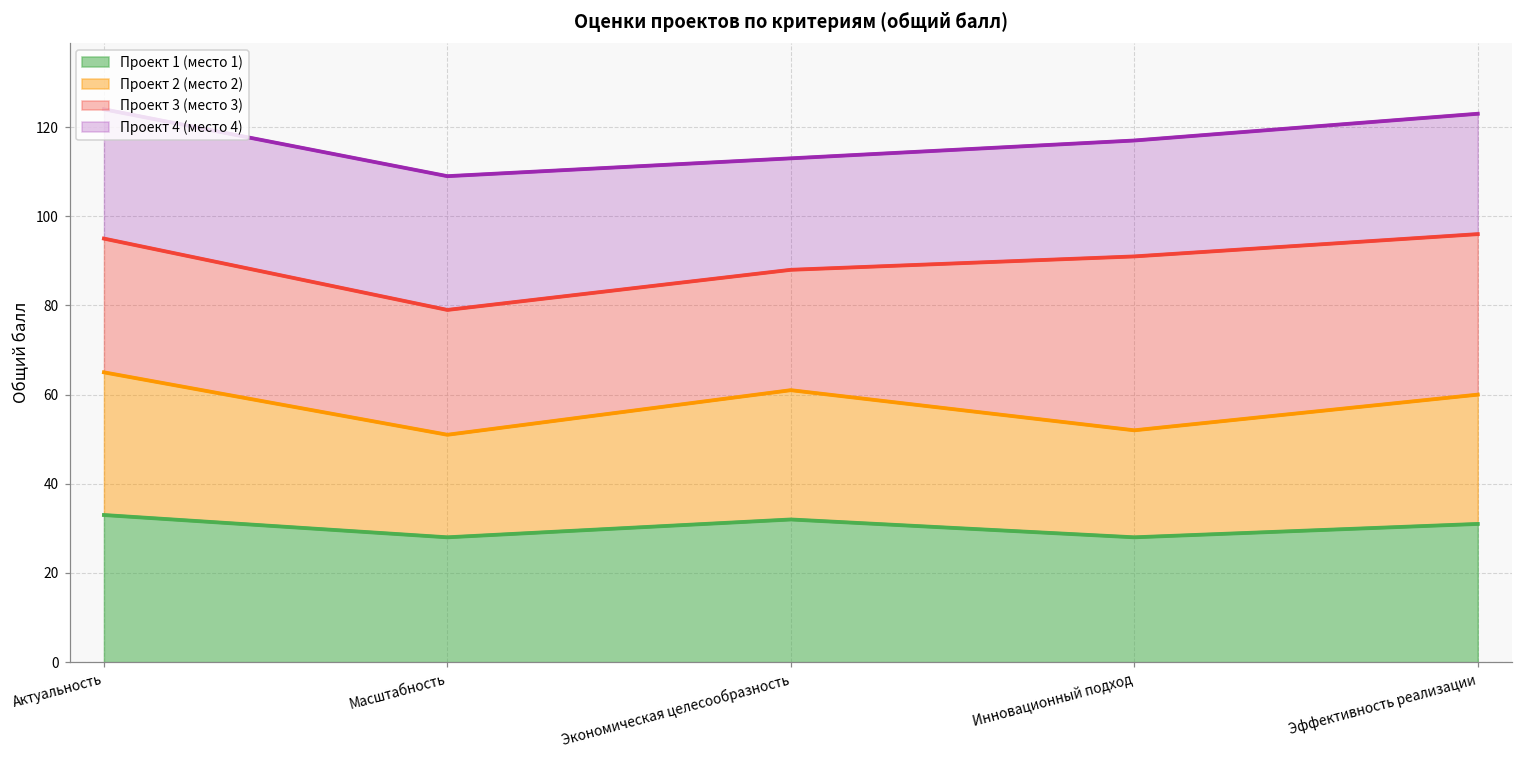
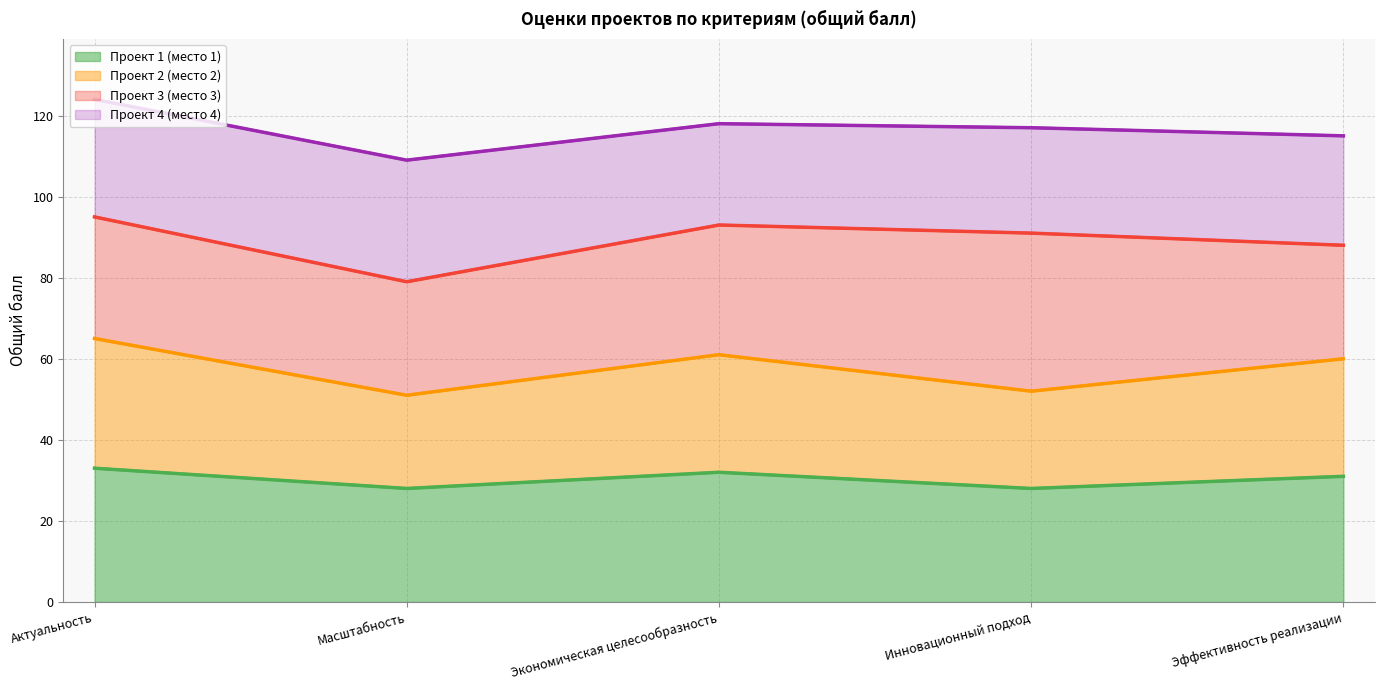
Проект 3 (место 3), Экономическая целесообразность: 27 -> 32
Проект 3 (место 3), Эффективность реализации: 36 -> 28
